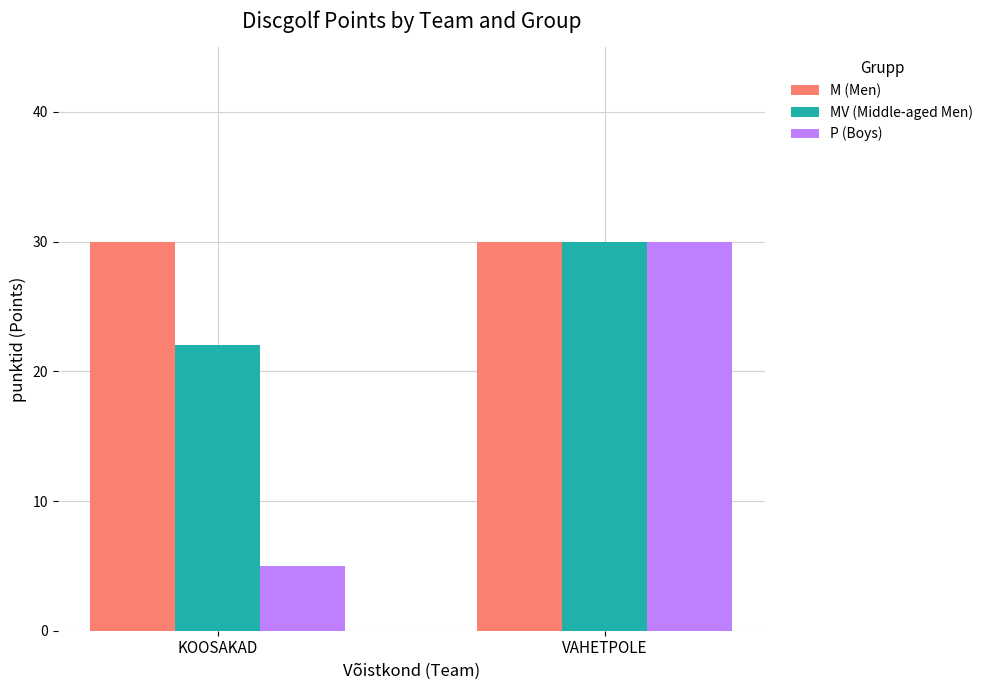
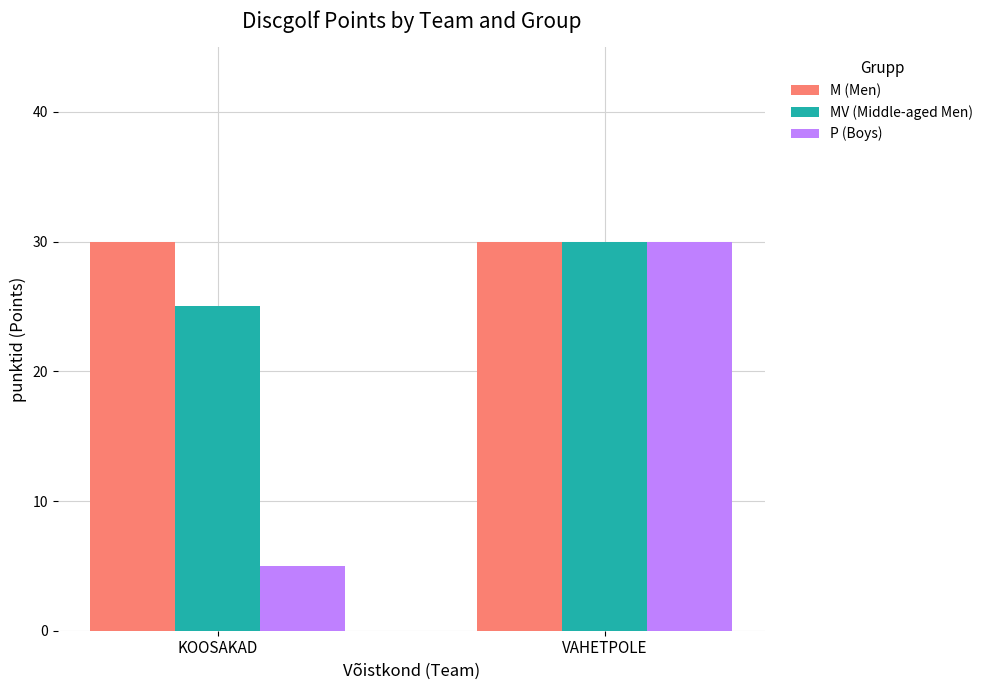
MV (Middle-aged Men), KOOSAKAD: 22 -> 25
